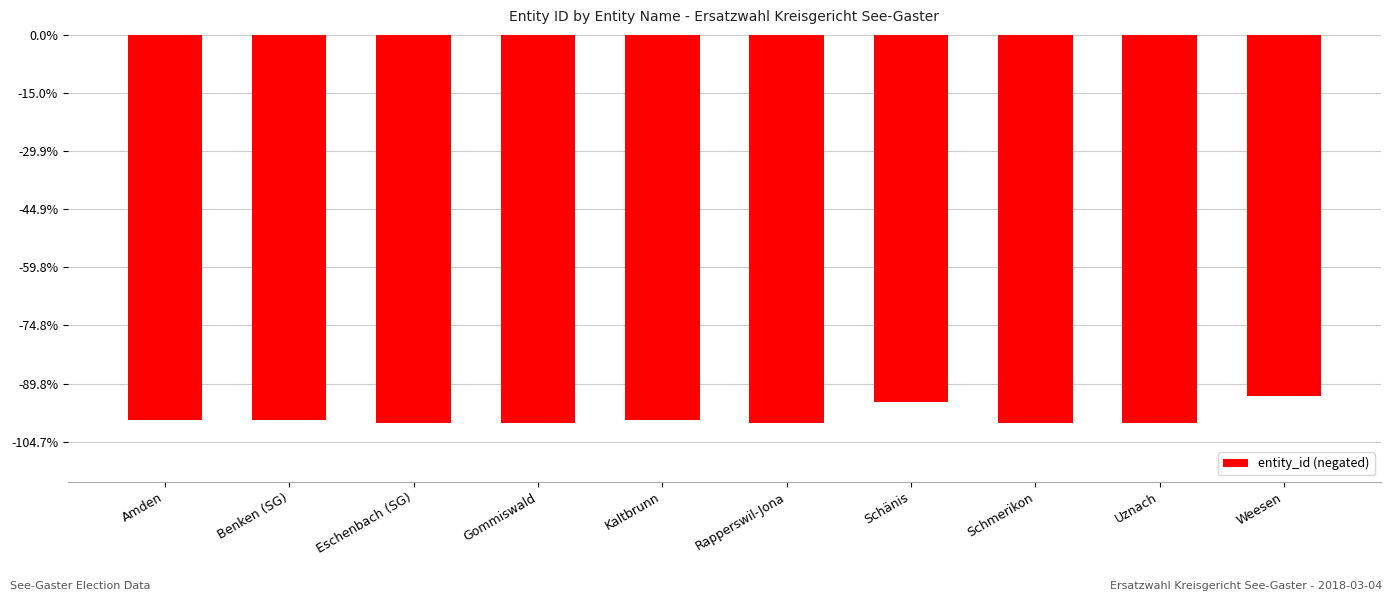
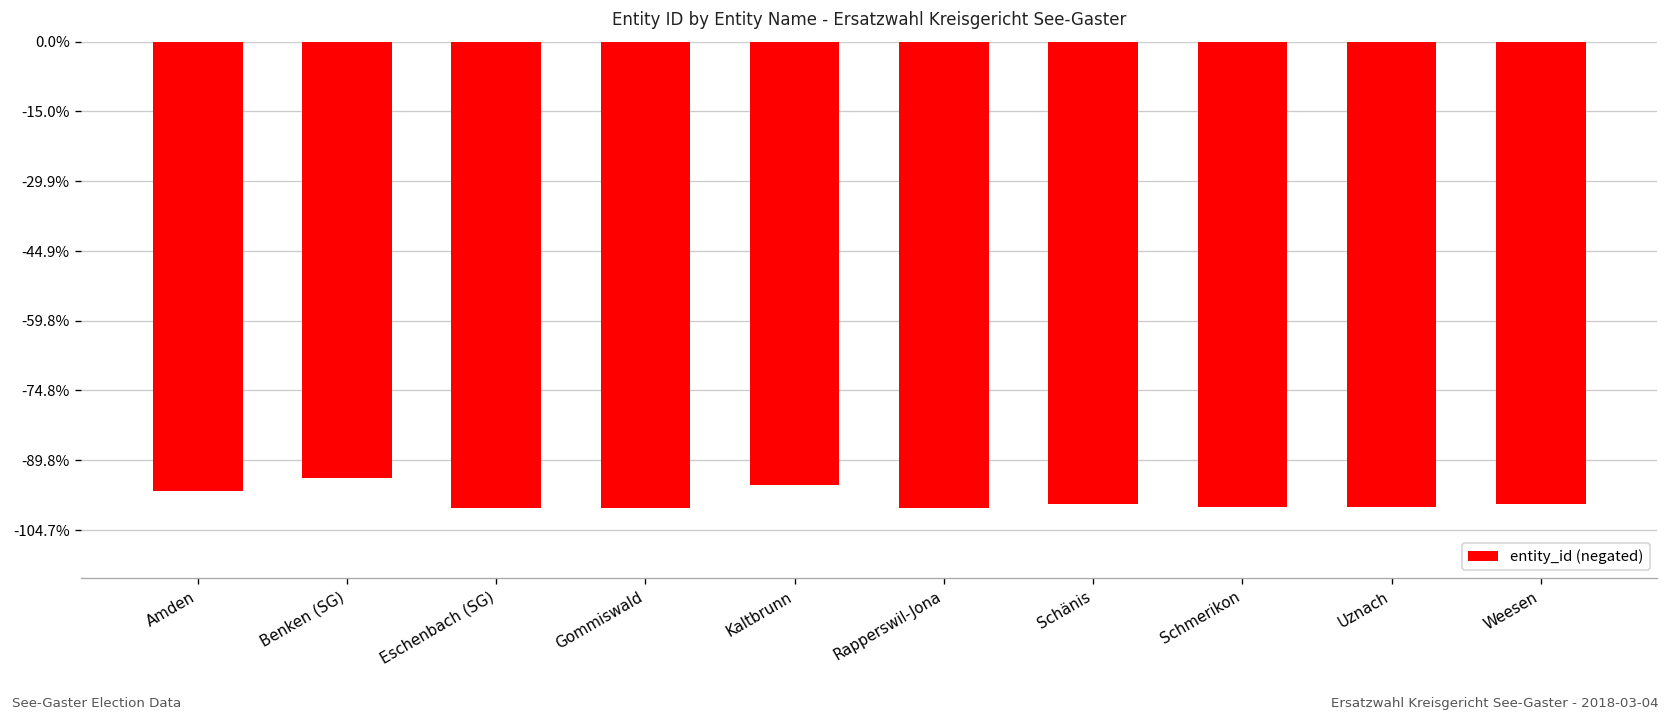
Amden: -99% -> -96%
Benken (SG): -99% -> -94%
Kaltbrunn: -99% -> -95%
Schänis: -95% -> -99%
Weesen: -93% -> -99%
